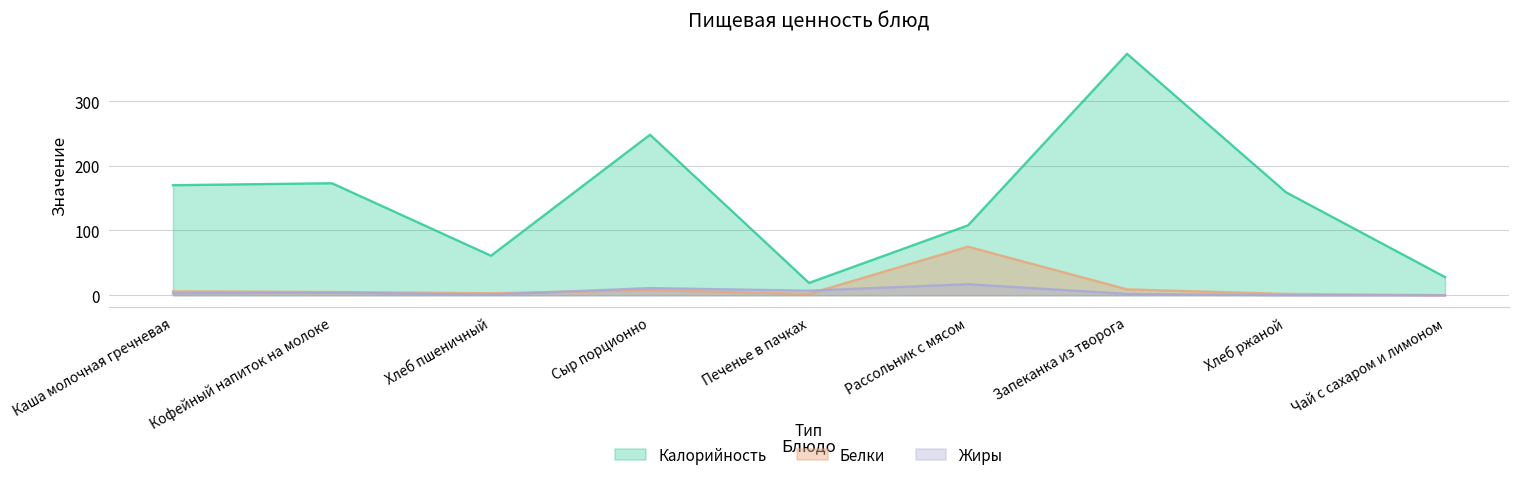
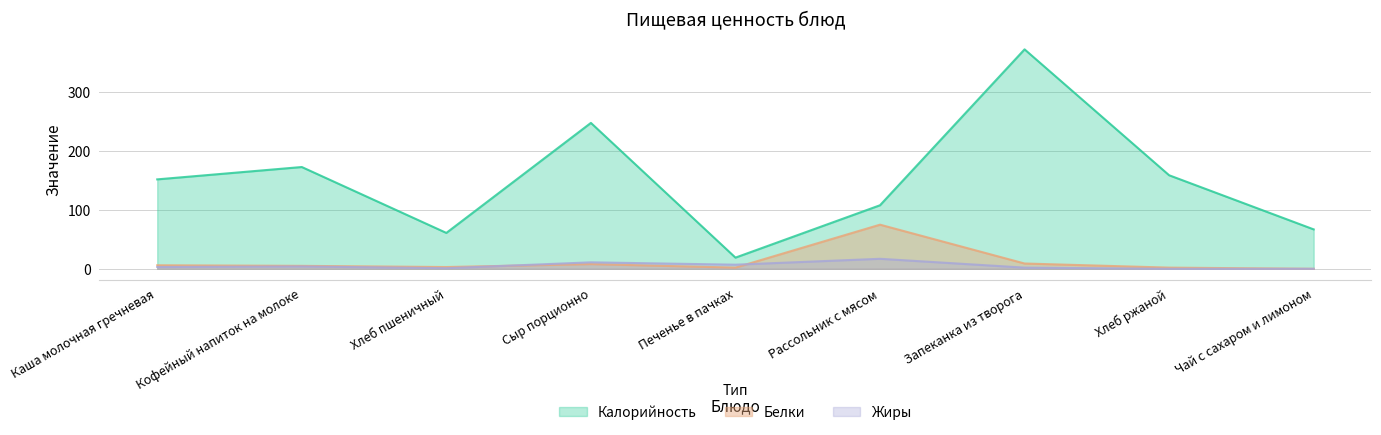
Калорийность, Каша молочная гречневая: 170 -> 150
Калорийность, Чай с сахаром и лимоном: 30 -> 70
